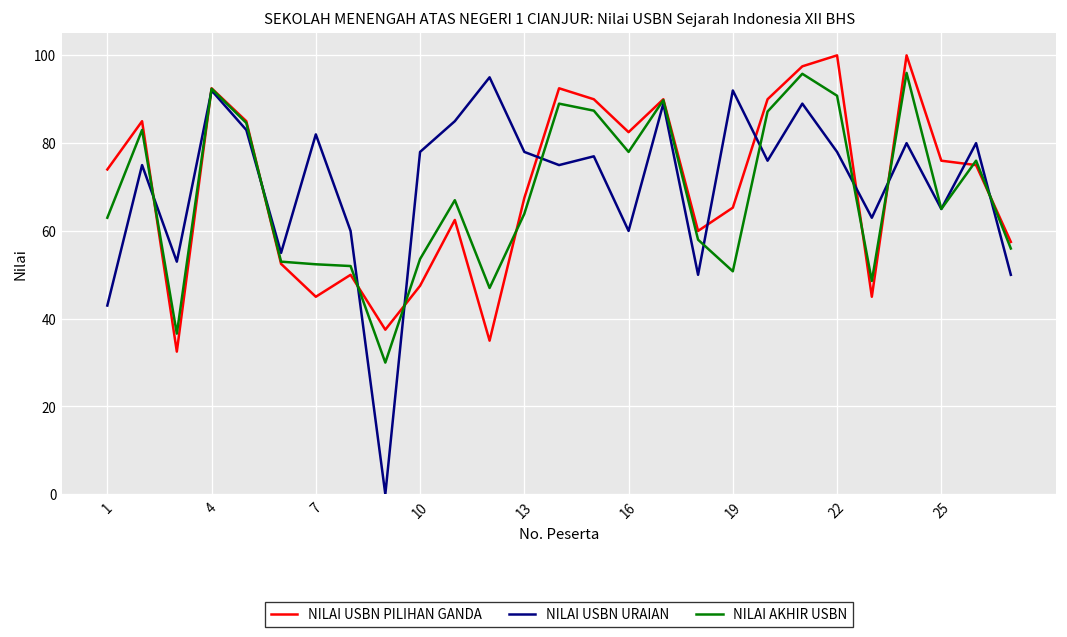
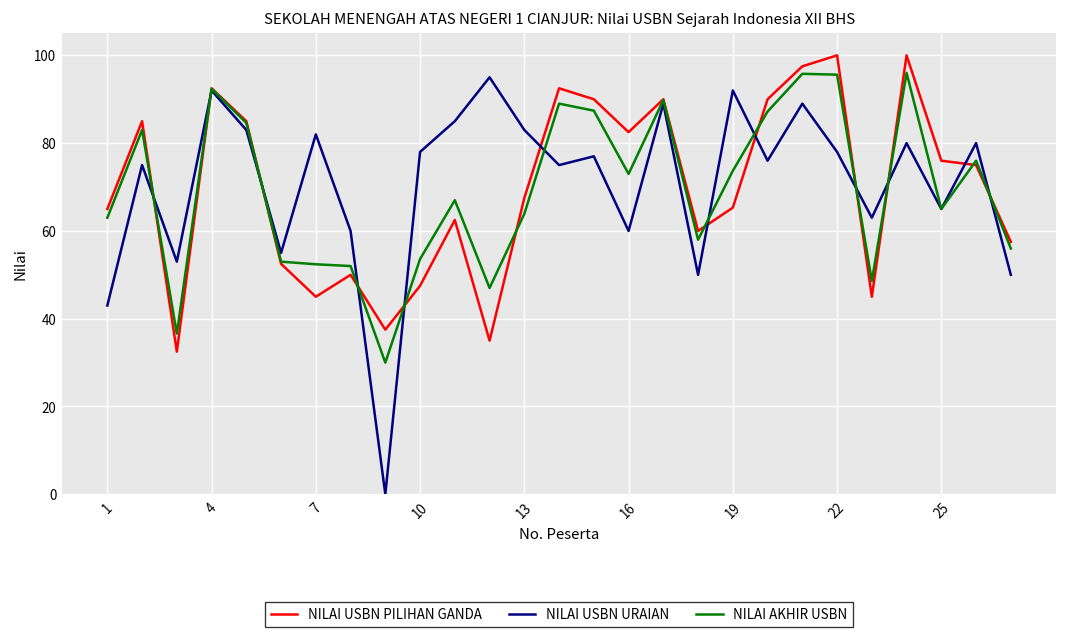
NILAI USBN PILIHAN GANDA, 1: 74 -> 65
NILAI USBN URAIAN, 13: 78 -> 83
NILAI AKHIR USBN, 16: 78 -> 73
NILAI AKHIR USBN, 19: 51 -> 74
NILAI AKHIR USBN, 22: 91 -> 96
